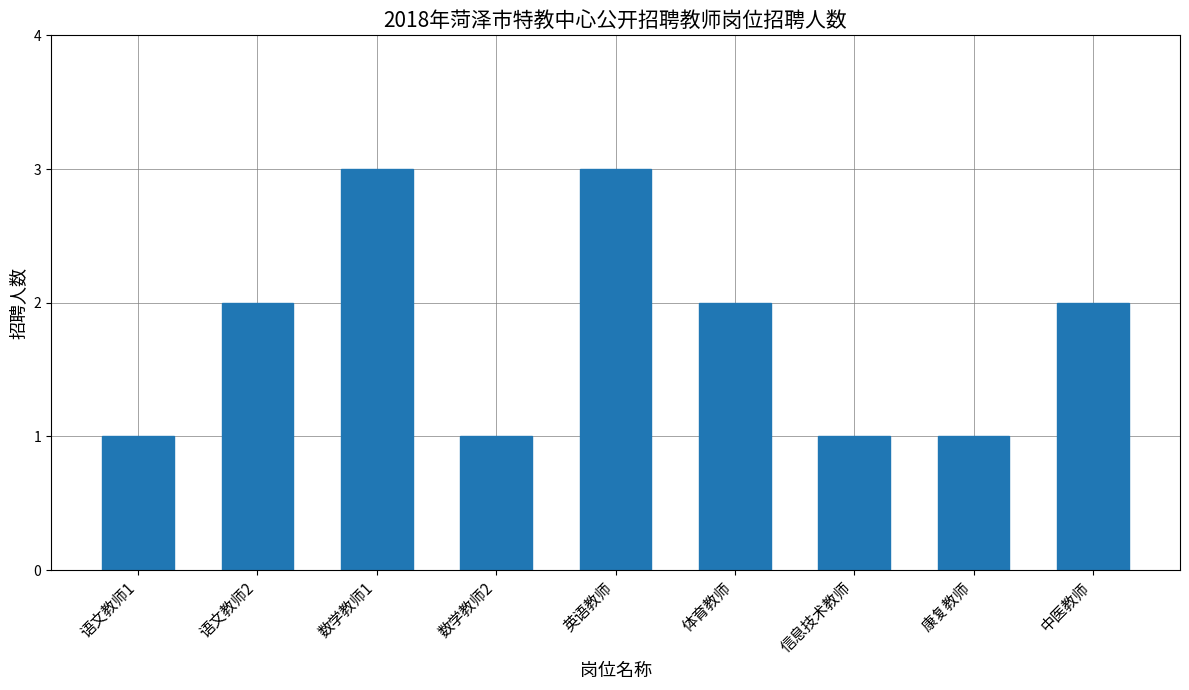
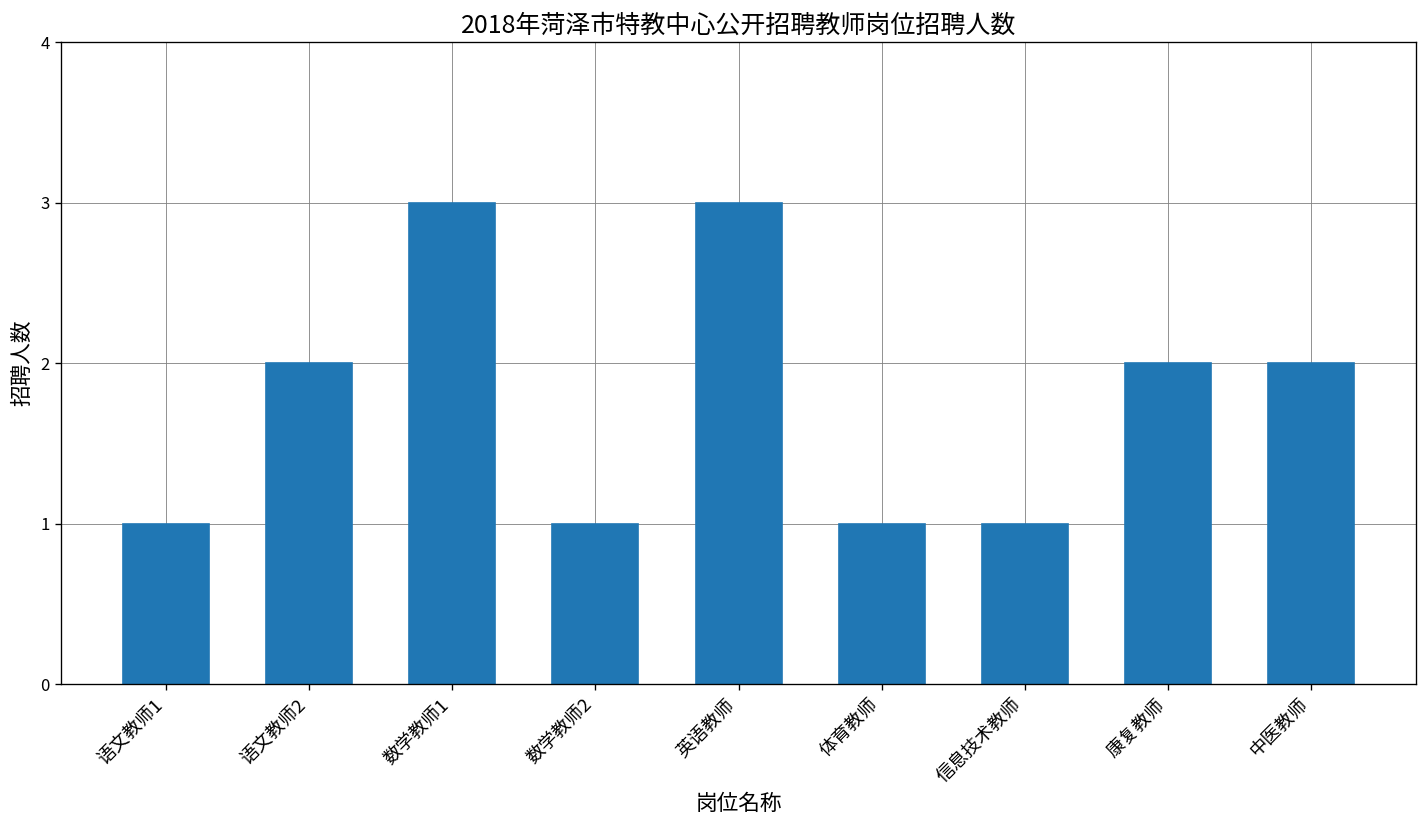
体育教师: 2 -> 1
康复教师: 1 -> 2
